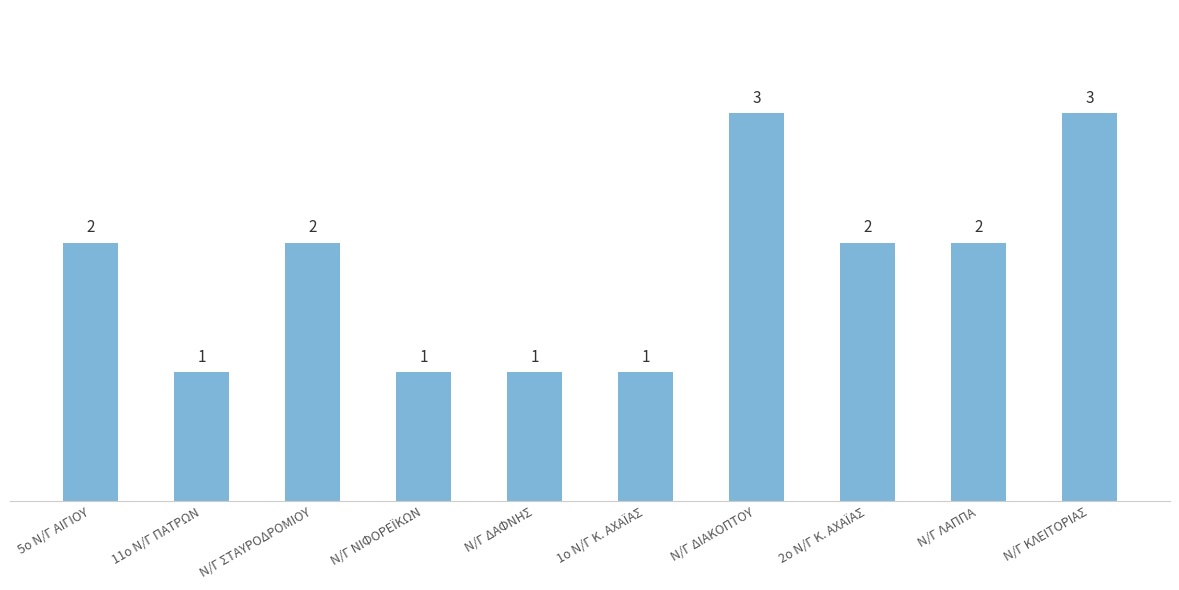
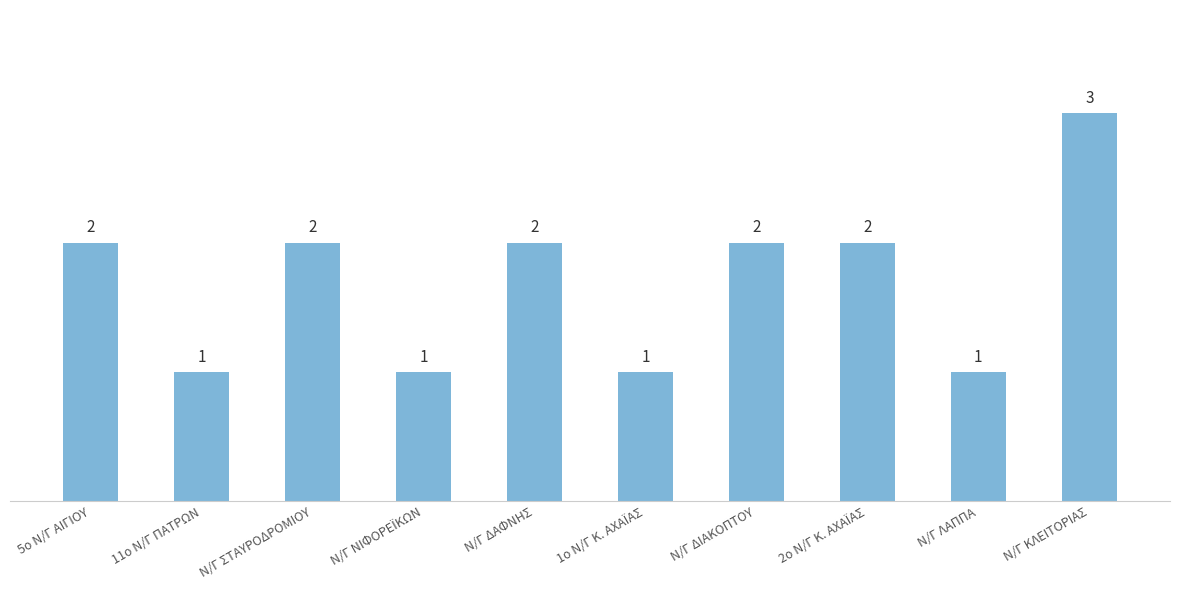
Ν/Γ ΔΑΦΝΗΣ: 1 -> 2
Ν/Γ ΔΙΑΚΟΠΤΟΥ: 3 -> 2
Ν/Γ ΛΑΠΠΑ: 2 -> 1
